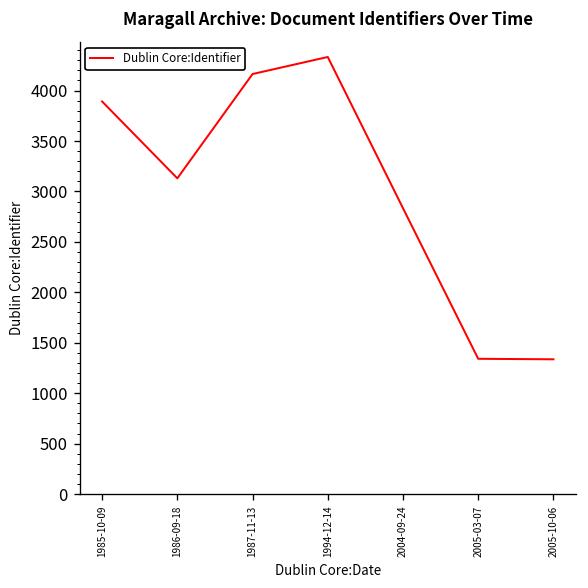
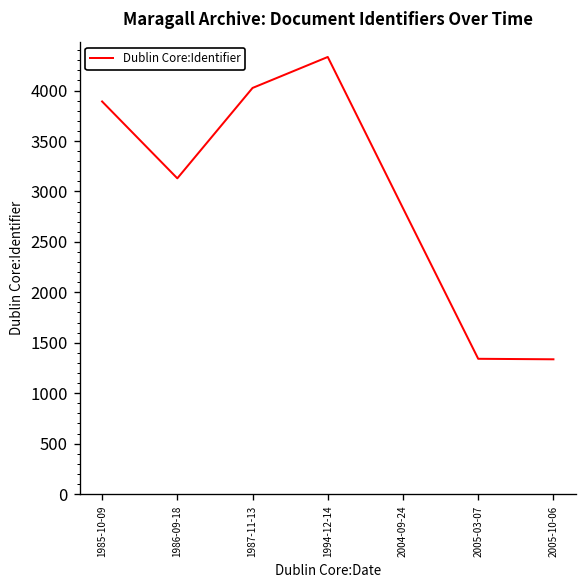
1987-11-13: 4200 -> 4000
